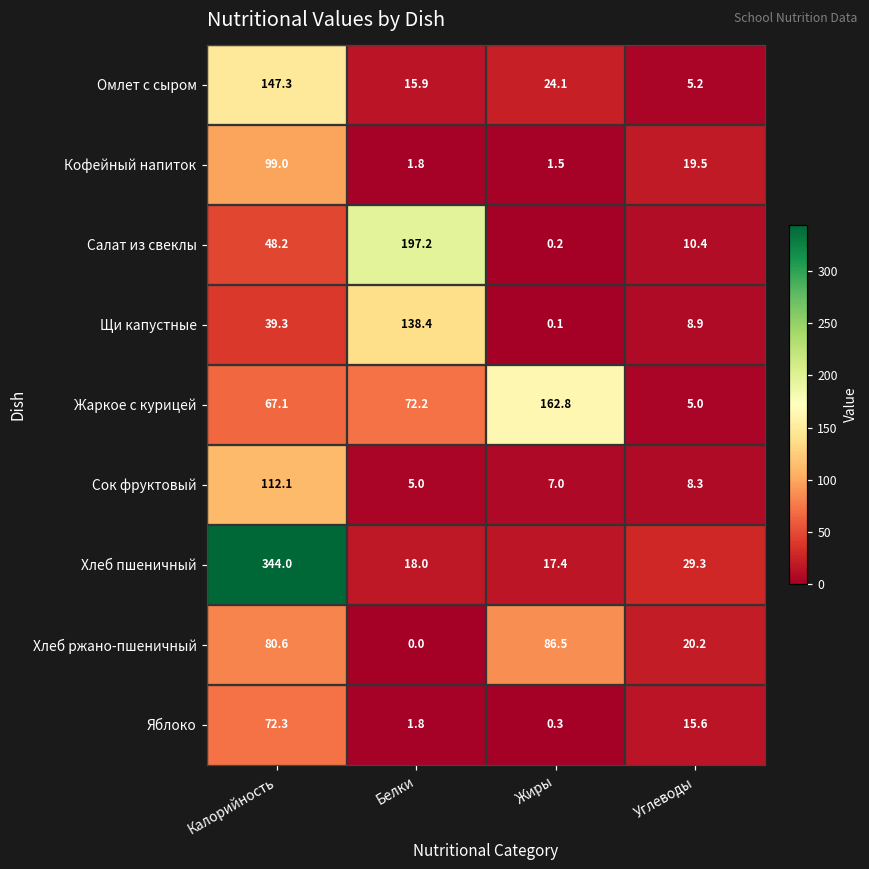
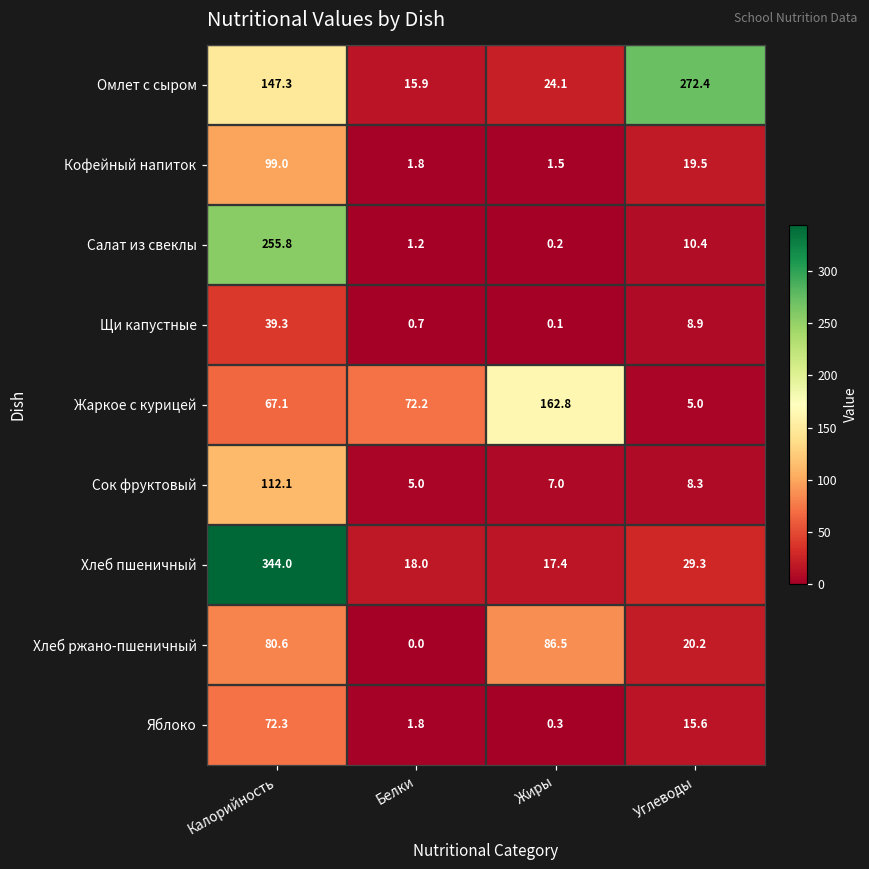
Омлет с сыром, Углеводы: 5.2 -> 272.4
Салат из свеклы, Калорийность: 48.2 -> 255.8
Салат из свеклы, Белки: 197.2 -> 1.2
Щи капустные, Белки: 138.4 -> 0.7
